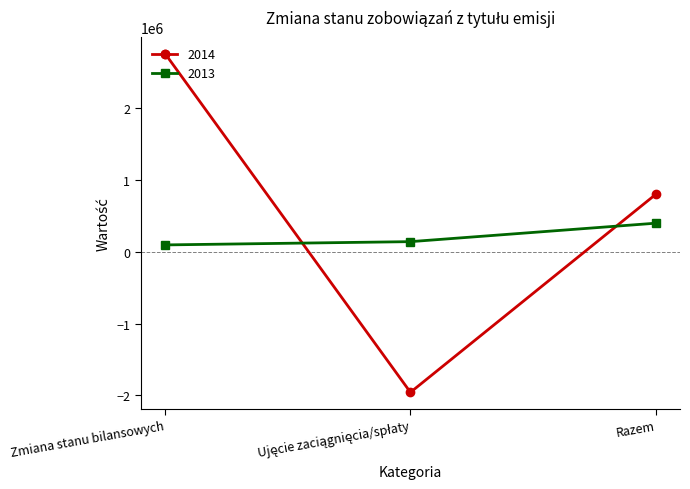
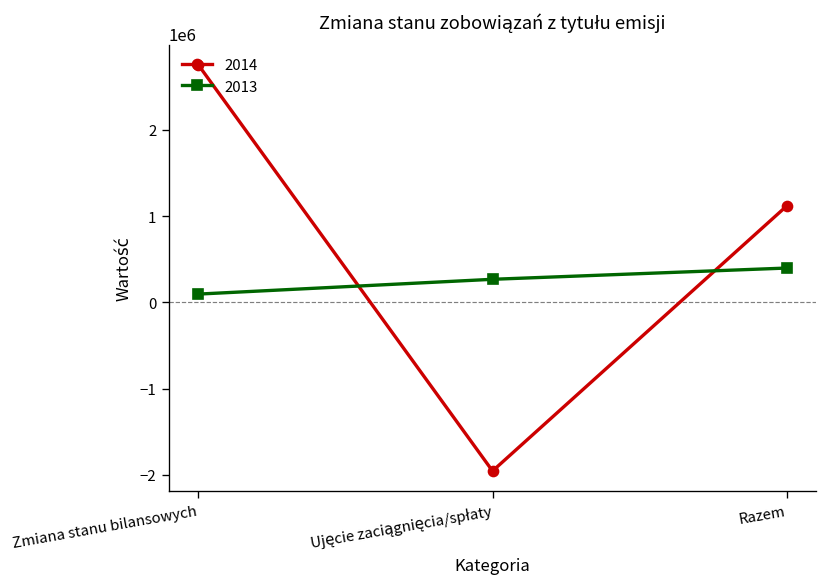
2013, Ujęcie zaciągnięcia/spłaty: 100000 -> 300000
2014, Razem: 800000 -> 1100000
